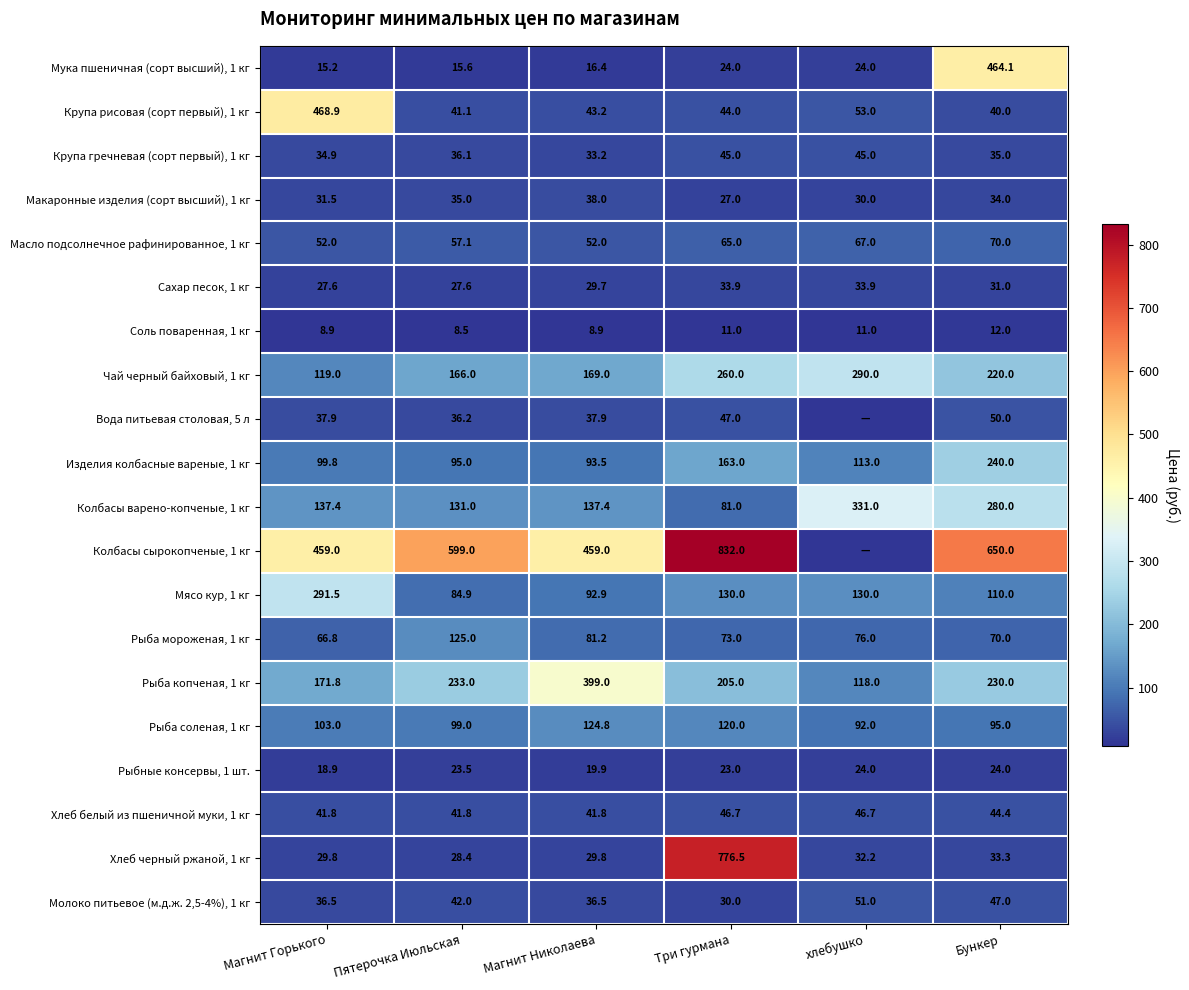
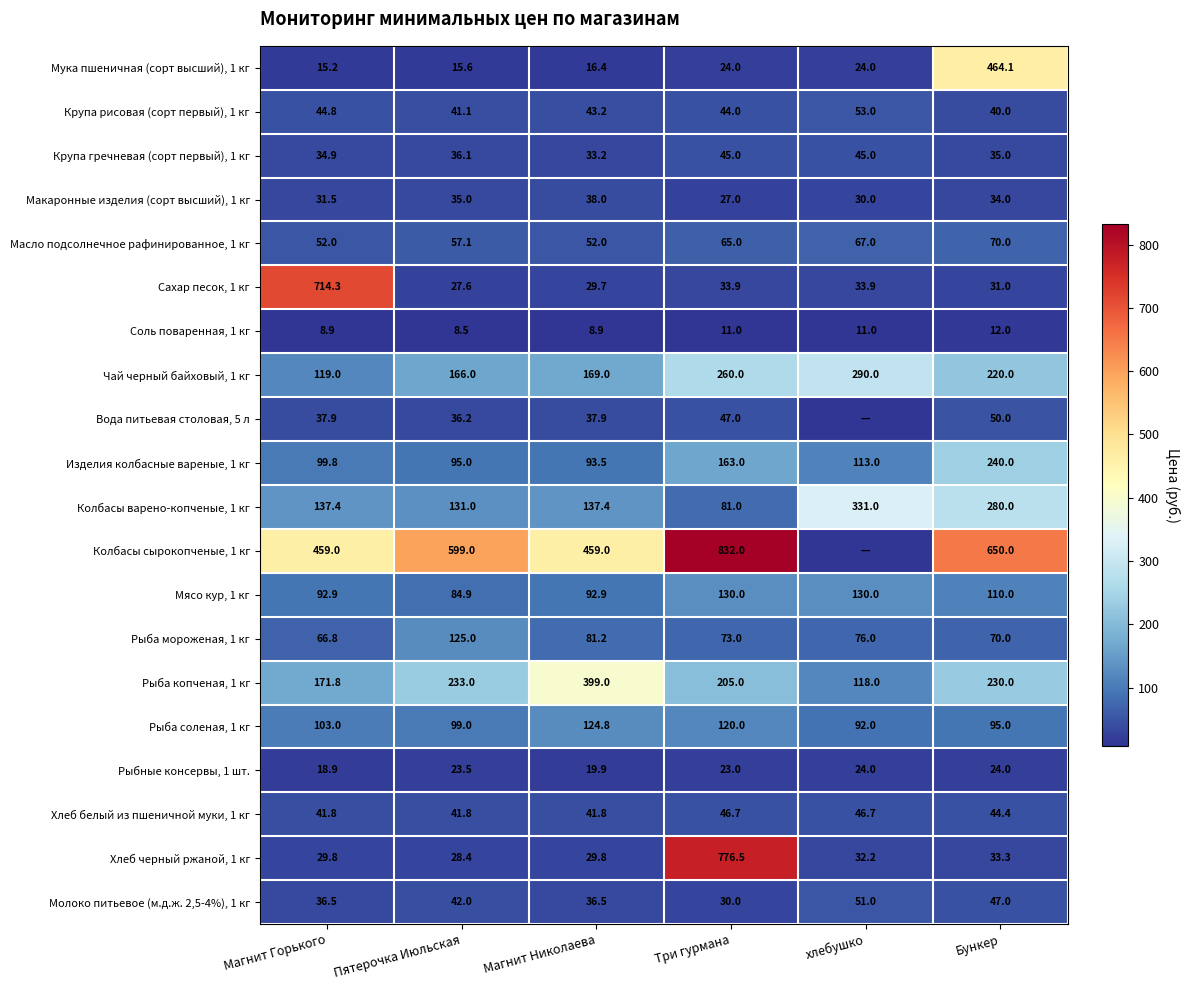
Крупа рисовая (сорт первый), 1 кг, Магнит Горького: 468.9 -> 44.8
Сахар песок, 1 кг, Магнит Горького: 27.6 -> 714.3
Мясо кур, 1 кг, Магнит Горького: 291.5 -> 92.9
